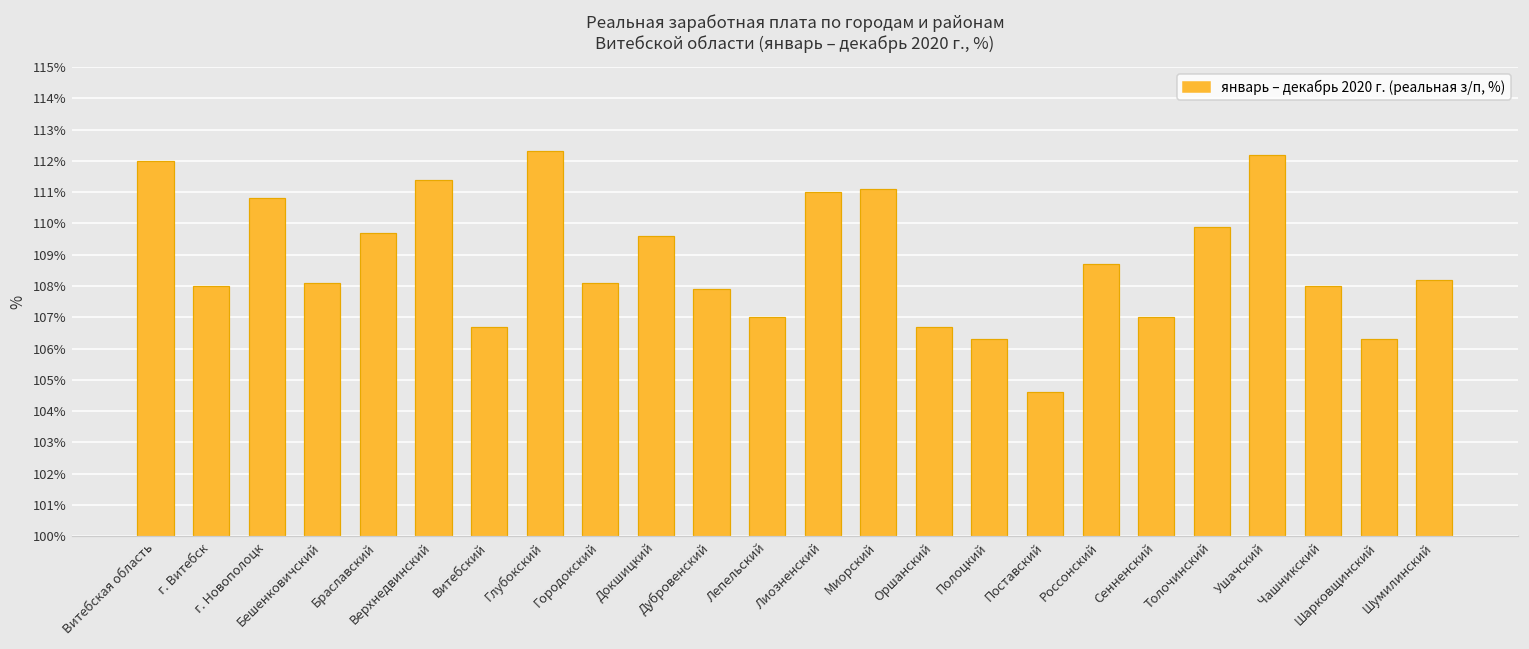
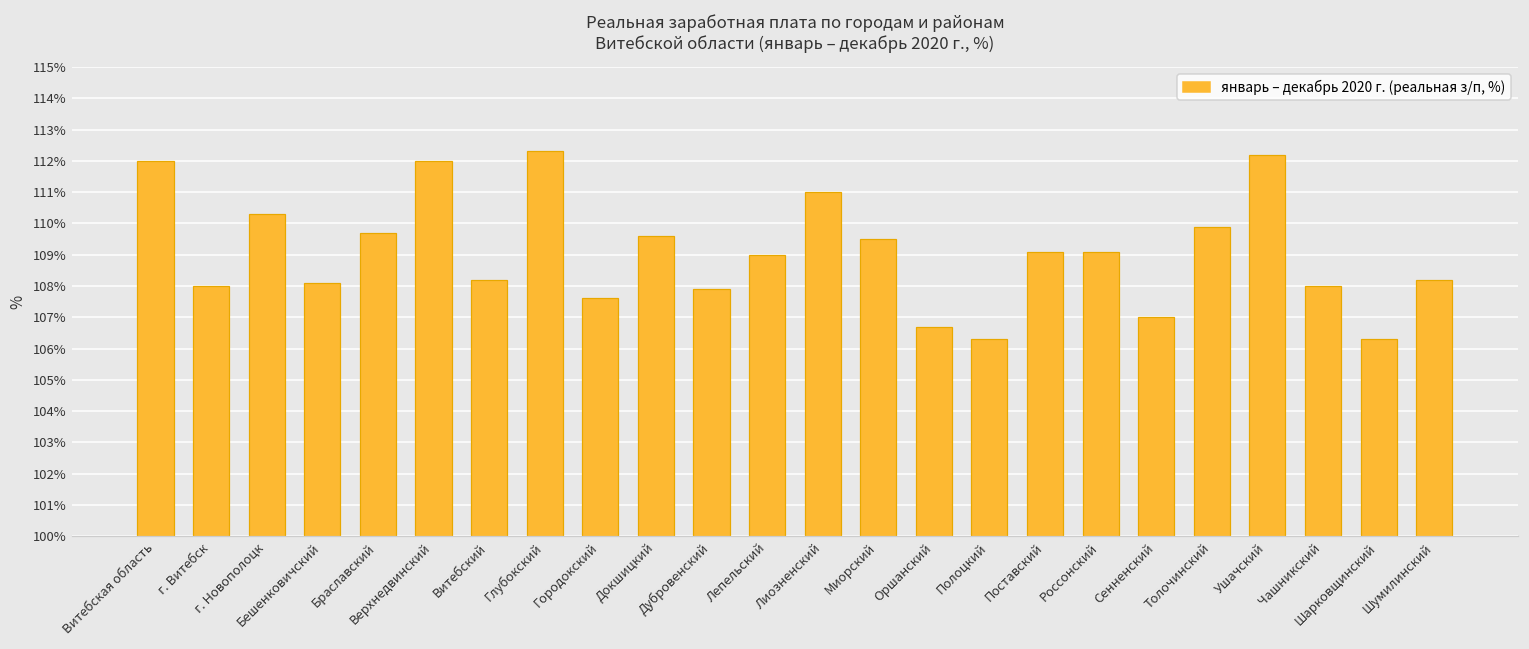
г. Новополоцк: 110.8% -> 110.3%
Верхнедвинский: 111.4% -> 112.0%
Витебский: 106.7% -> 108.2%
Городокский: 108.1% -> 107.6%
Лепельский: 107% -> 109%
Миорский: 111.1% -> 109.5%
Поставский: 104.6% -> 109.1%
Россонский: 108.7% -> 109.1%
